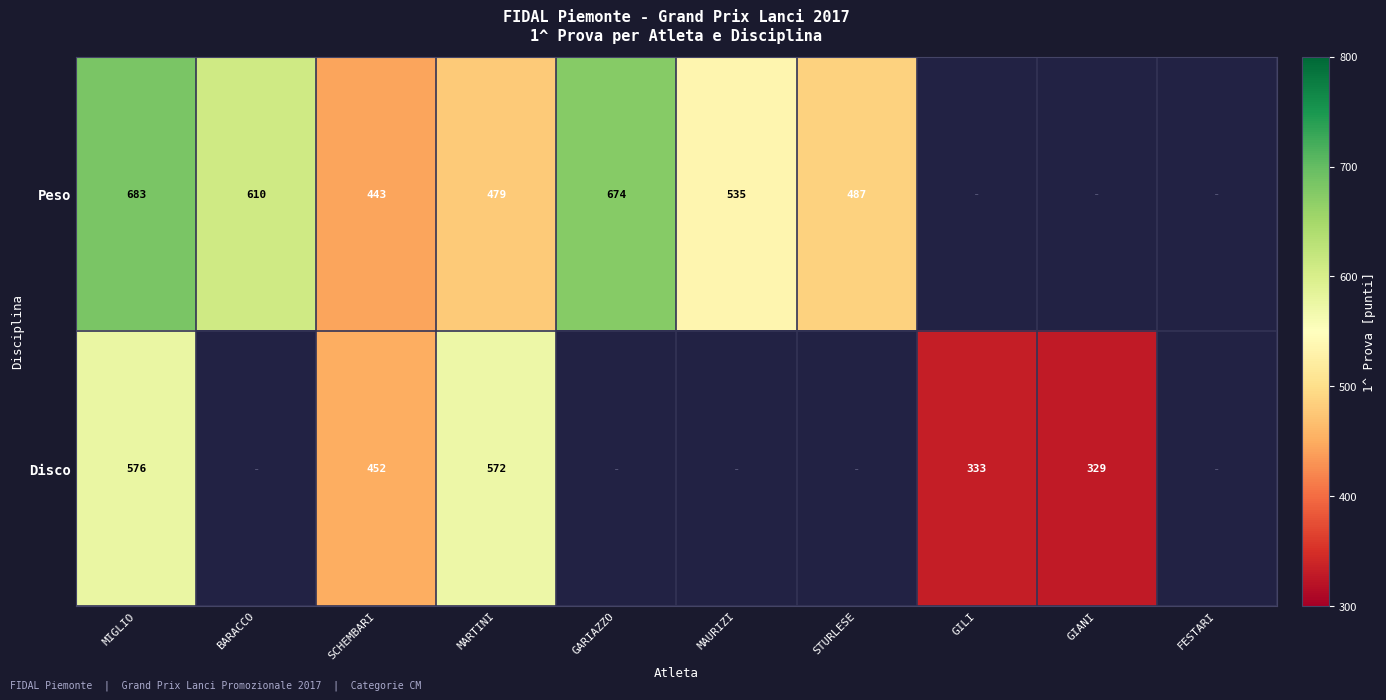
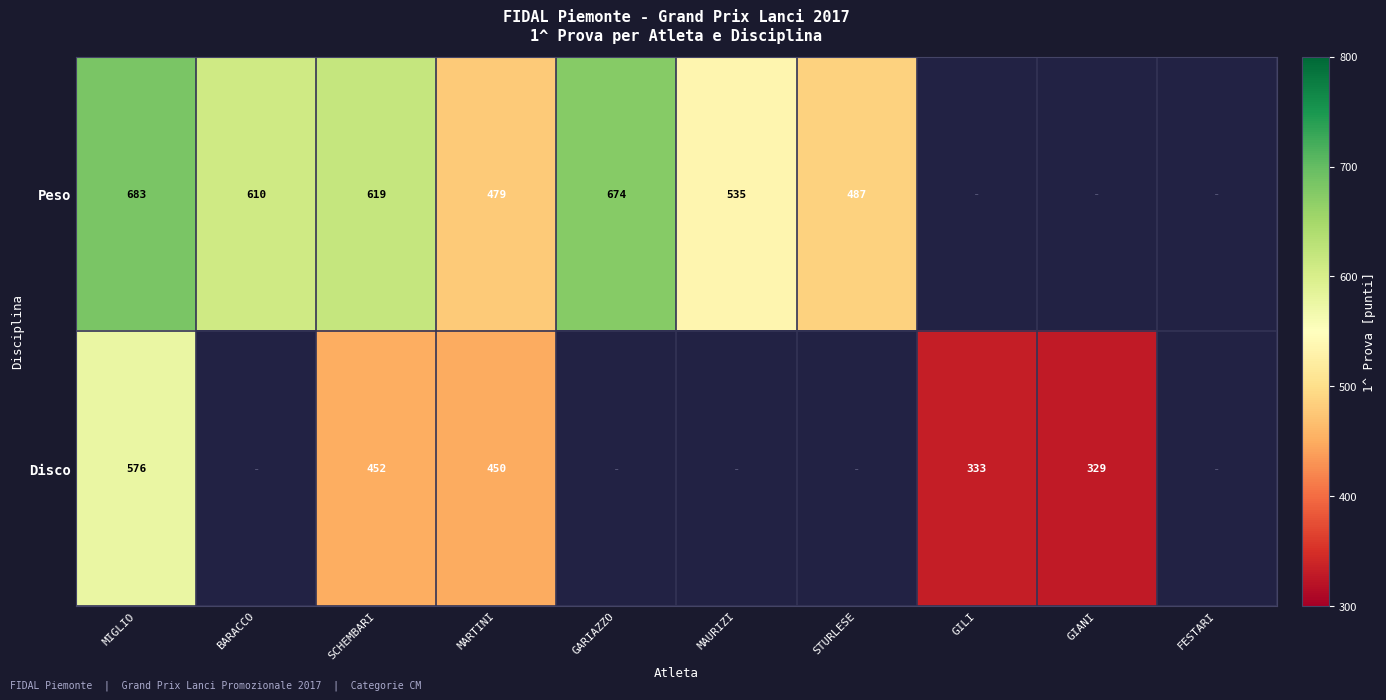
Peso, SCHEMBARI: 443 -> 619
Disco, MARTINI: 572 -> 450
